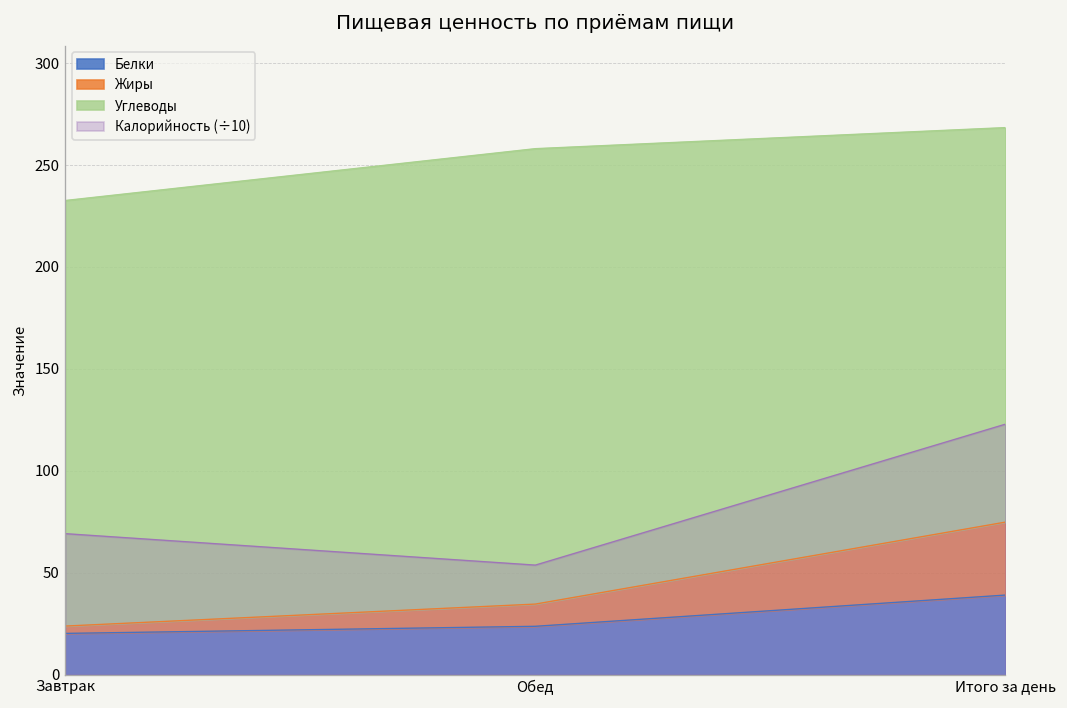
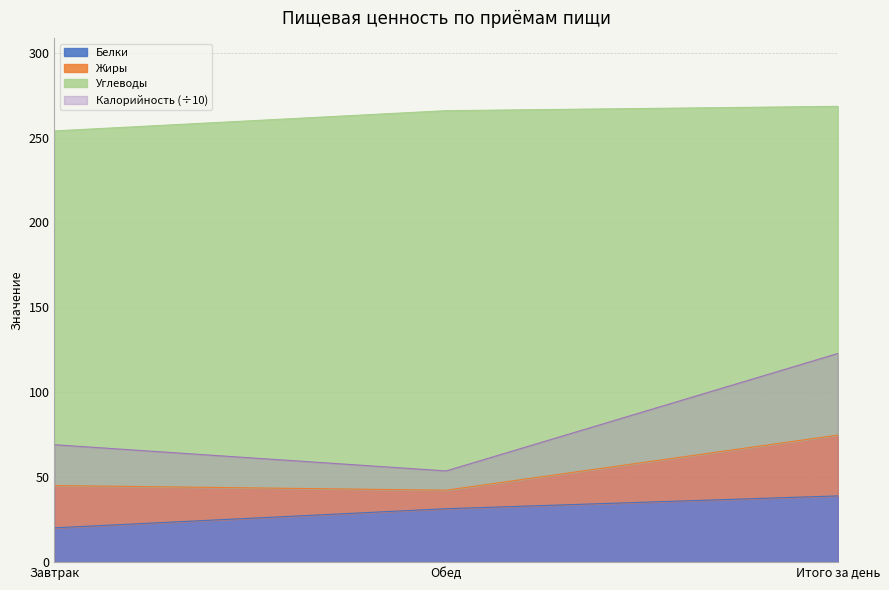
Жиры, Завтрак: 4 -> 25
Белки, Обед: 24 -> 31
